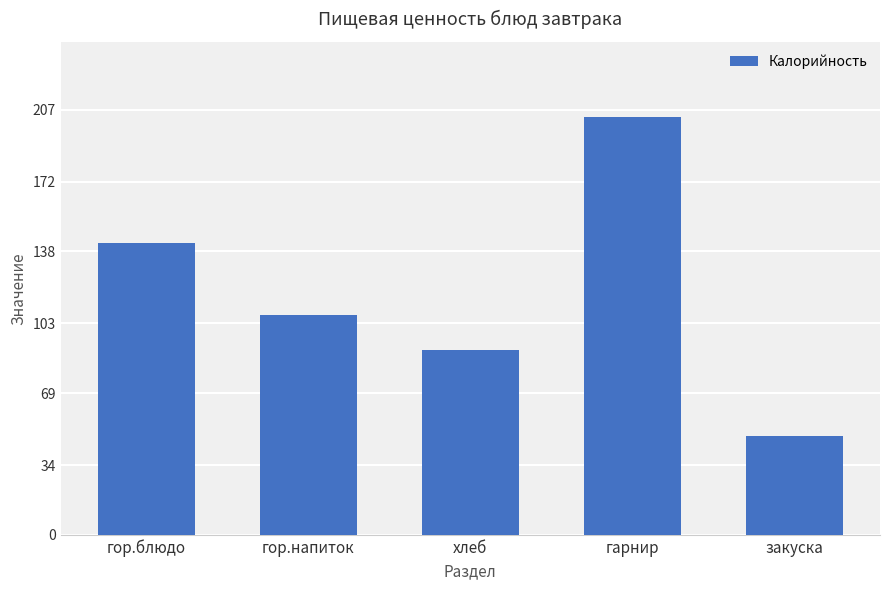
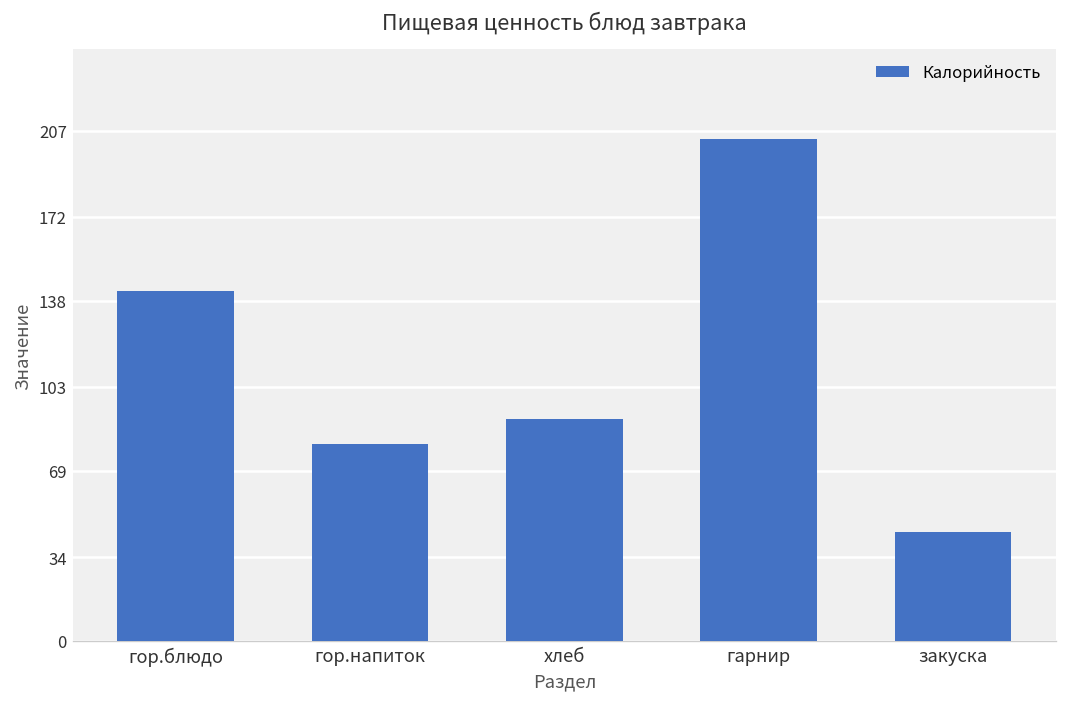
гор.напиток: 107 -> 80
закуска: 48 -> 44
